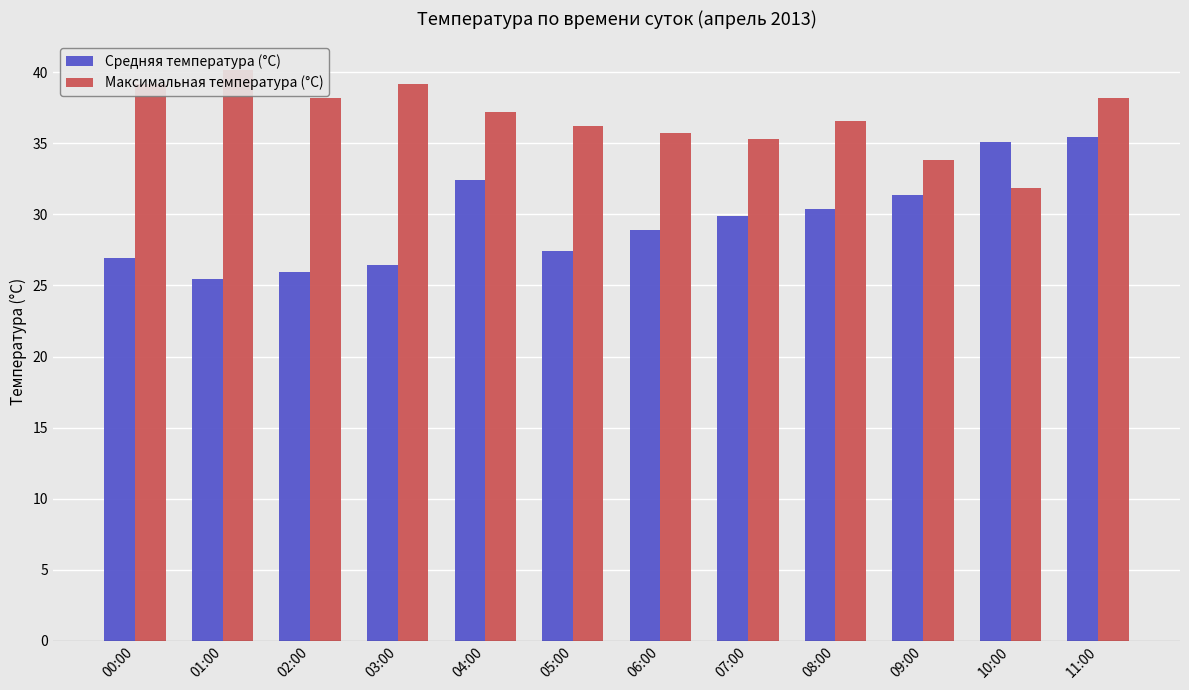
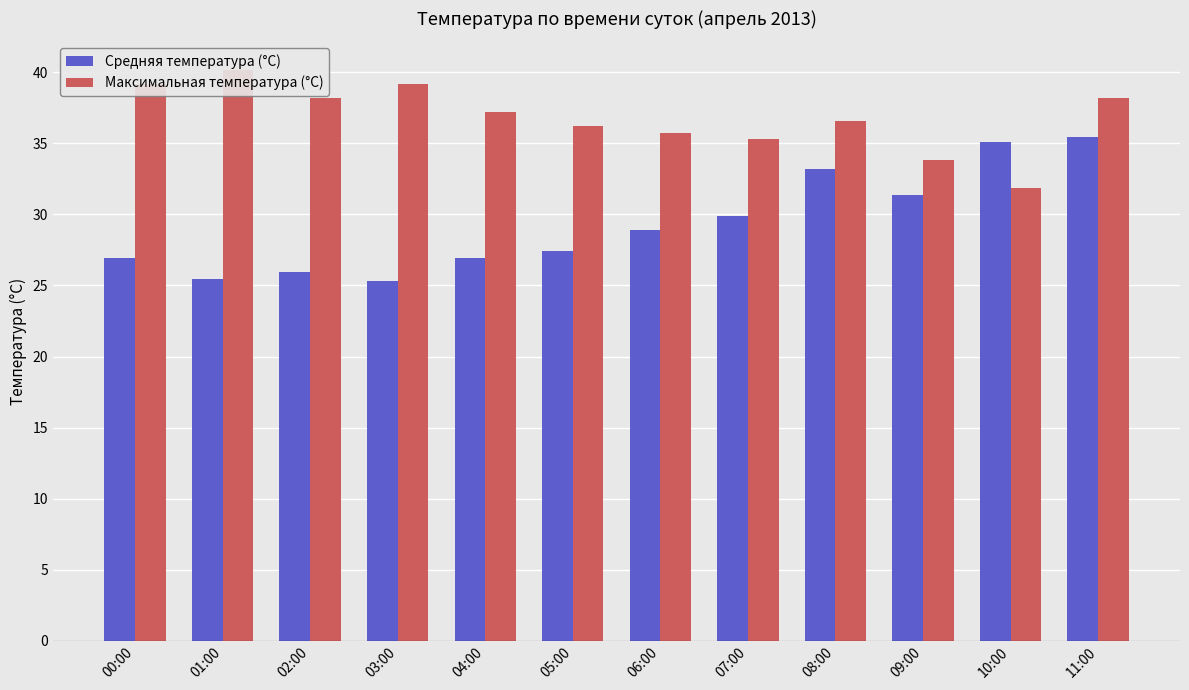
Средняя температура (°C), 03:00: 26.5 -> 25.4
Средняя температура (°C), 04:00: 32.4 -> 27.0
Средняя температура (°C), 08:00: 30.4 -> 33.2
